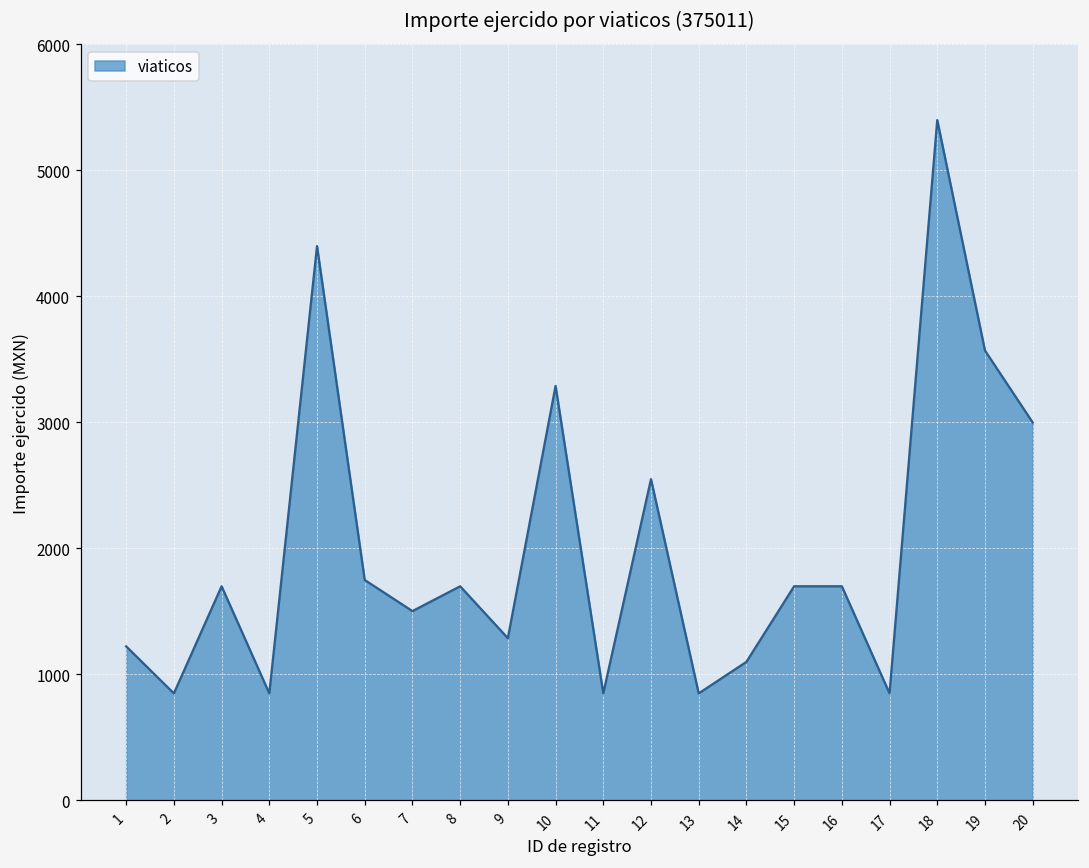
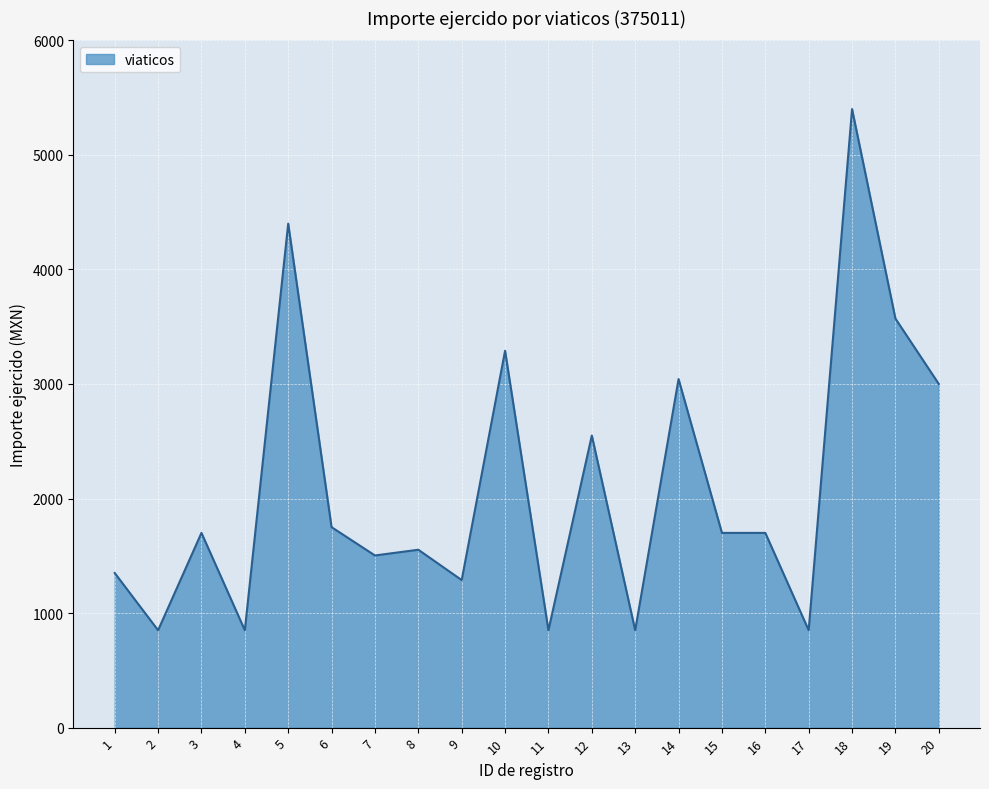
1: 1220 -> 1350
8: 1700 -> 1550
14: 1100 -> 3040
